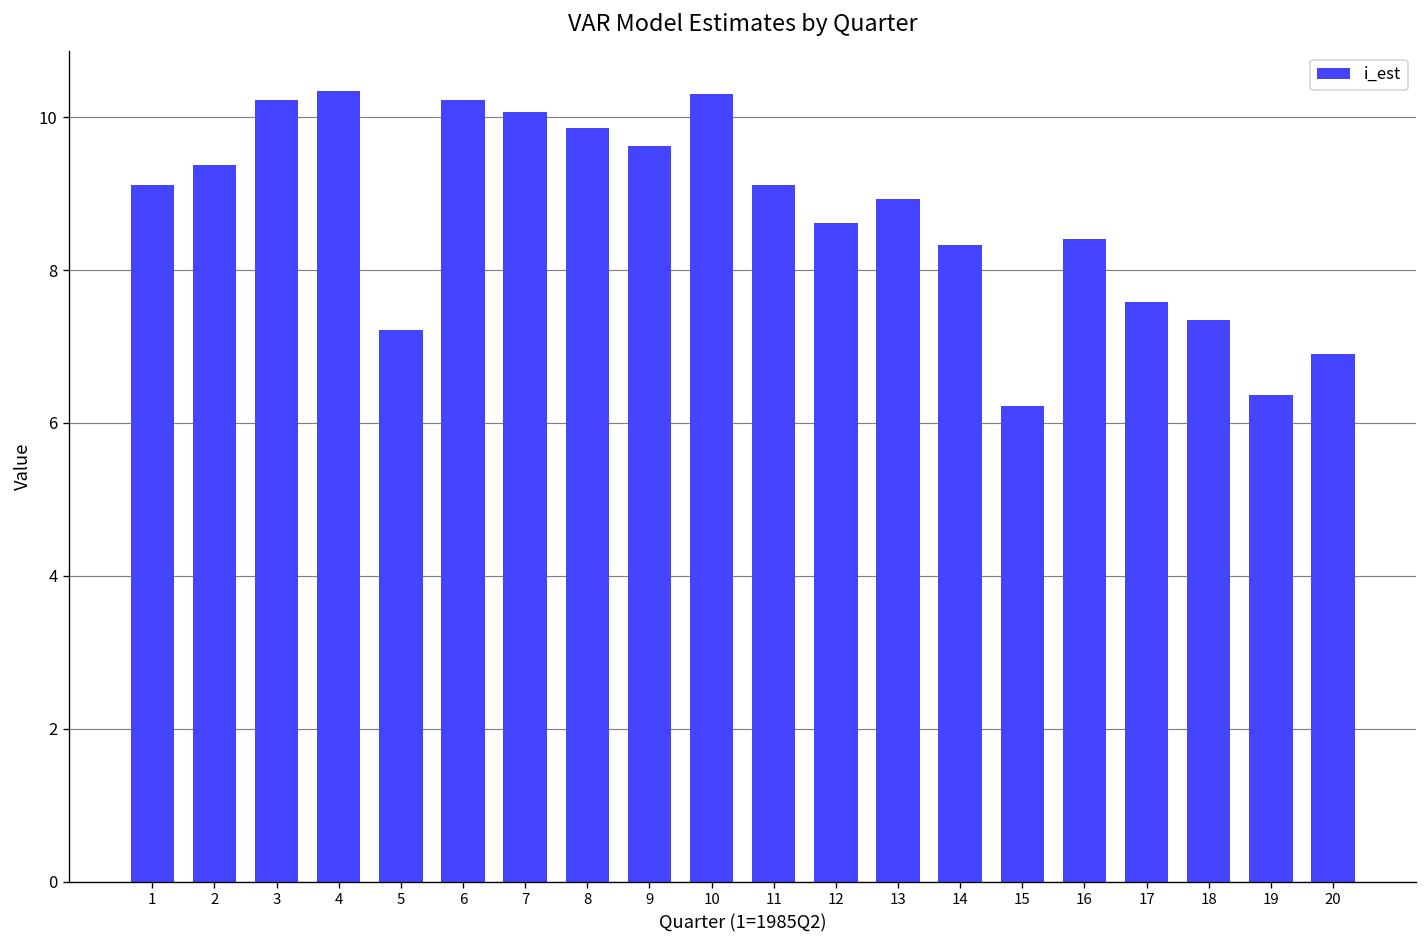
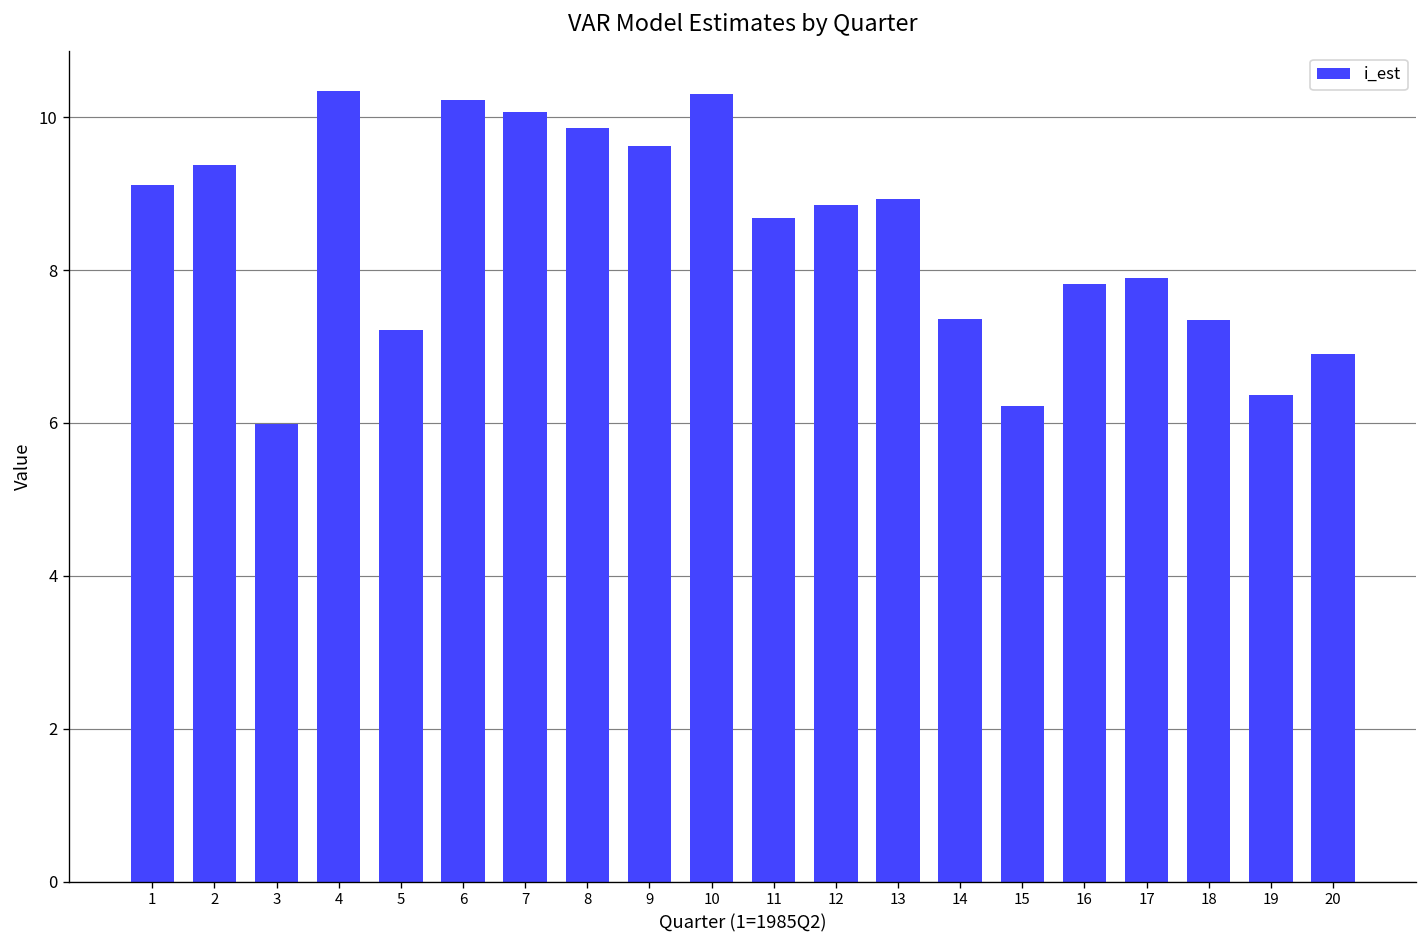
3: 10.2 -> 6.0
11: 9.1 -> 8.7
12: 8.6 -> 8.8
14: 8.3 -> 7.4
16: 8.4 -> 7.8
17: 7.6 -> 7.9
